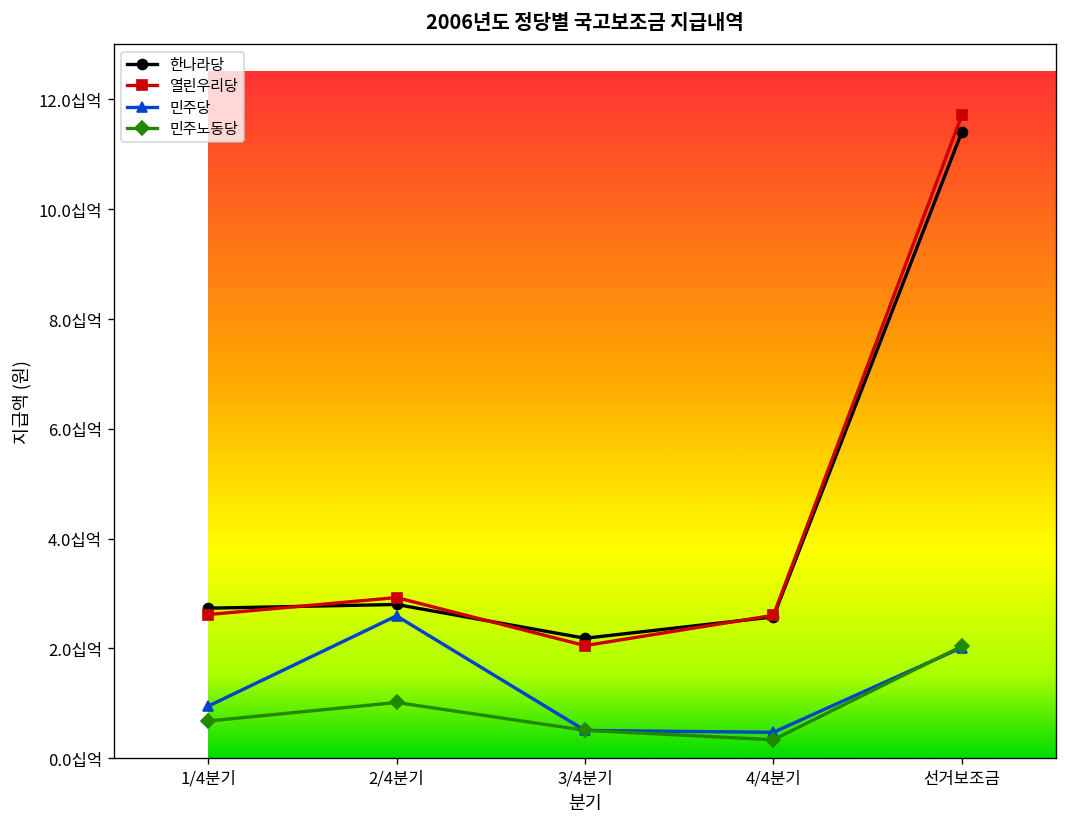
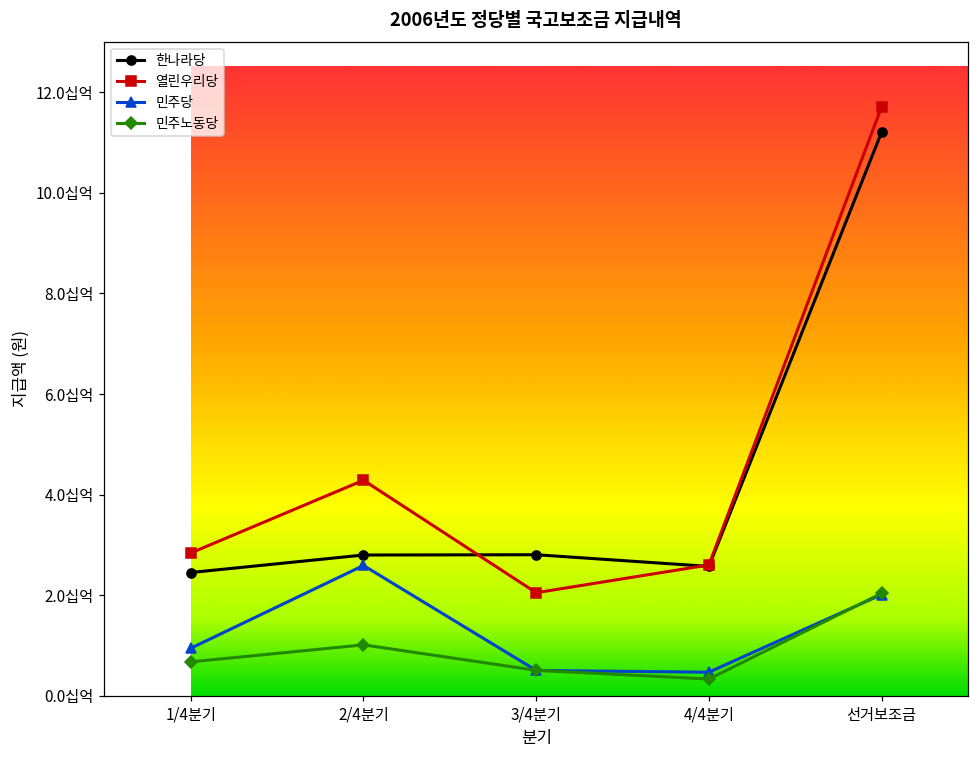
한나라당, 1/4분기: 2.7십억 -> 2.5십억
열린우리당, 1/4분기: 2.6십억 -> 2.8십억
열린우리당, 2/4분기: 2.9십억 -> 4.3십억
한나라당, 3/4분기: 2.2십억 -> 2.8십억
한나라당, 선거보조금: 11.4십억 -> 11.2십억
